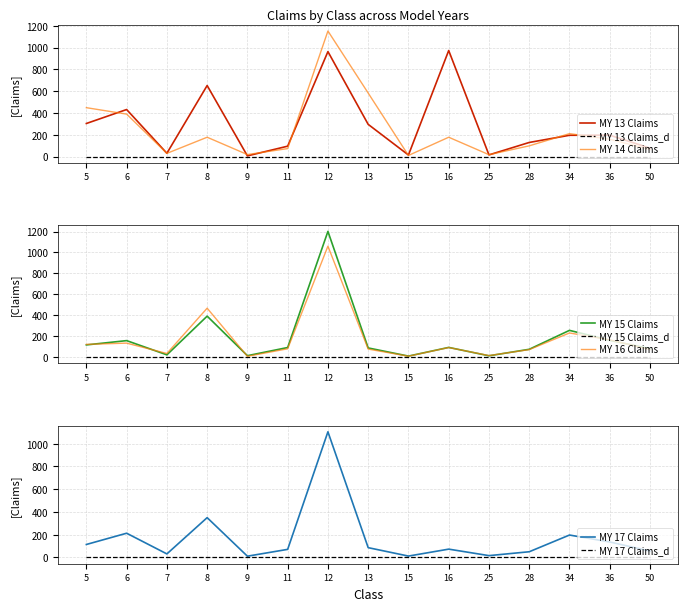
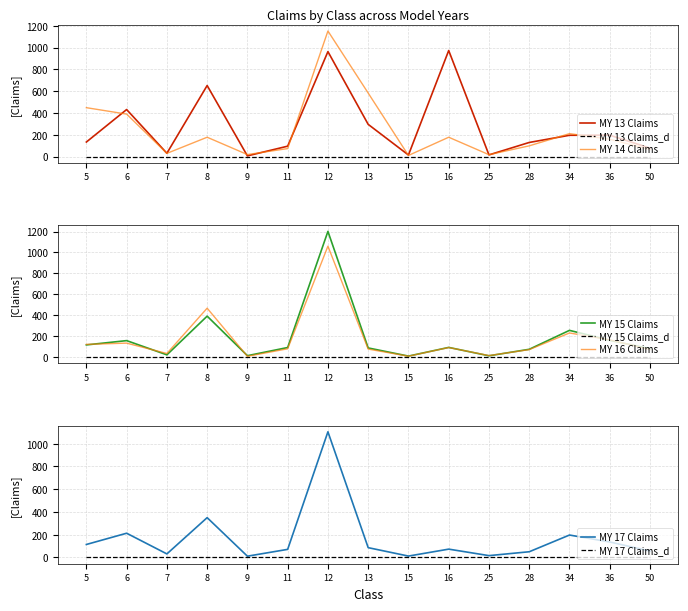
Claims by Class across Model Years, MY 13 Claims, 5: 300 -> 130
